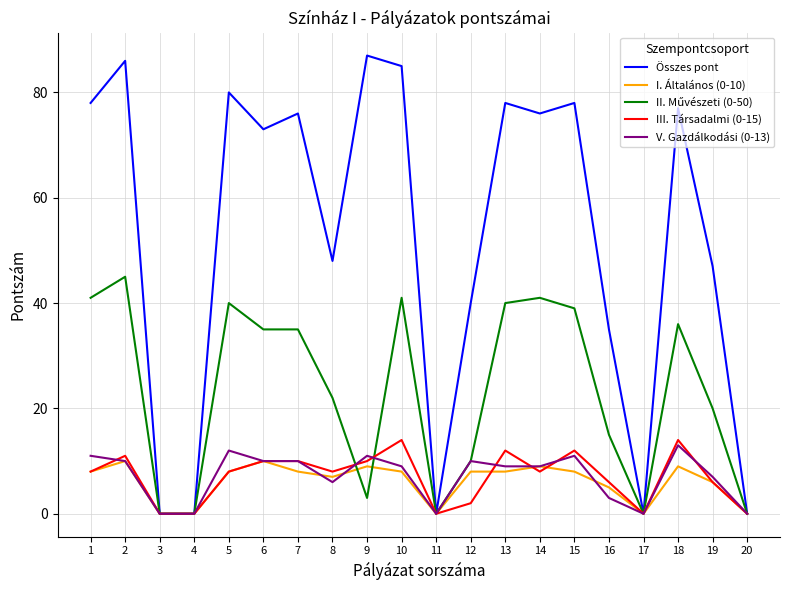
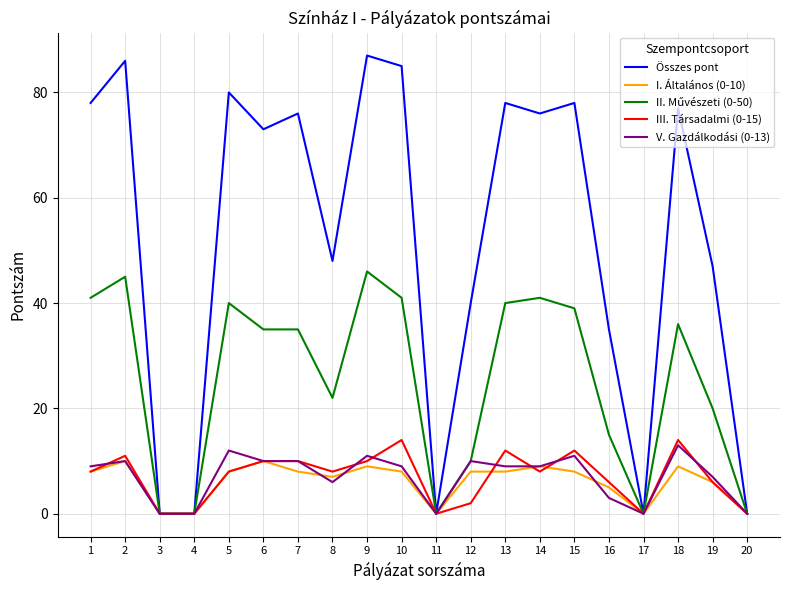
V. Gazdálkodási (0-13), 1: 11 -> 9
II. Művészeti (0-50), 9: 3 -> 46
